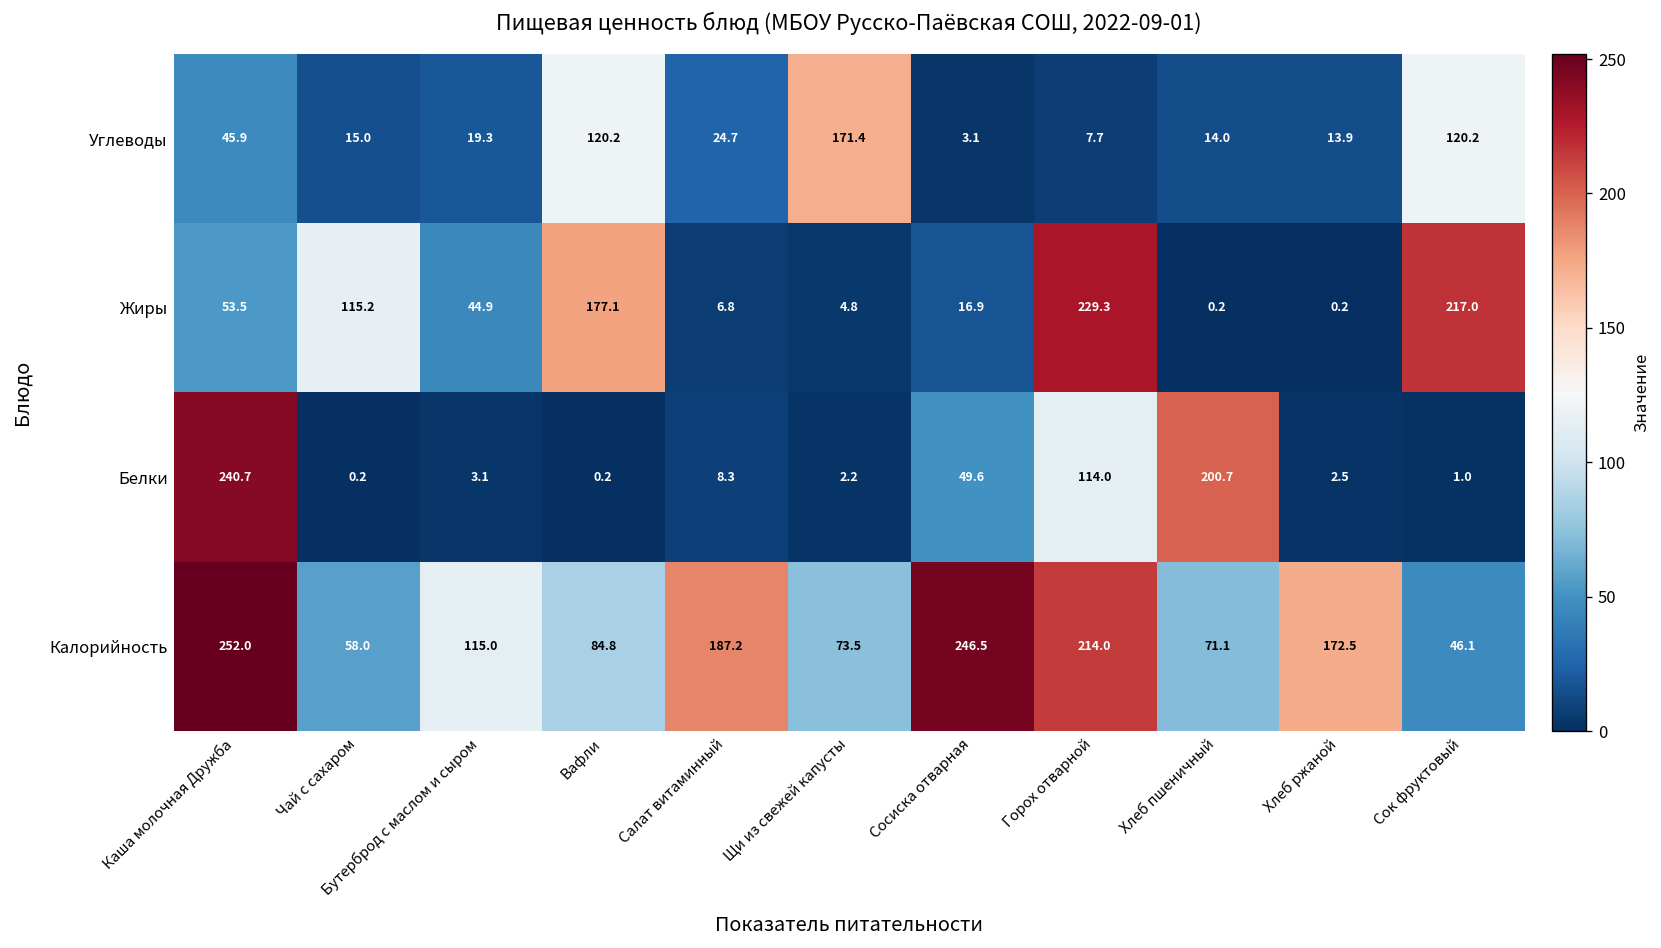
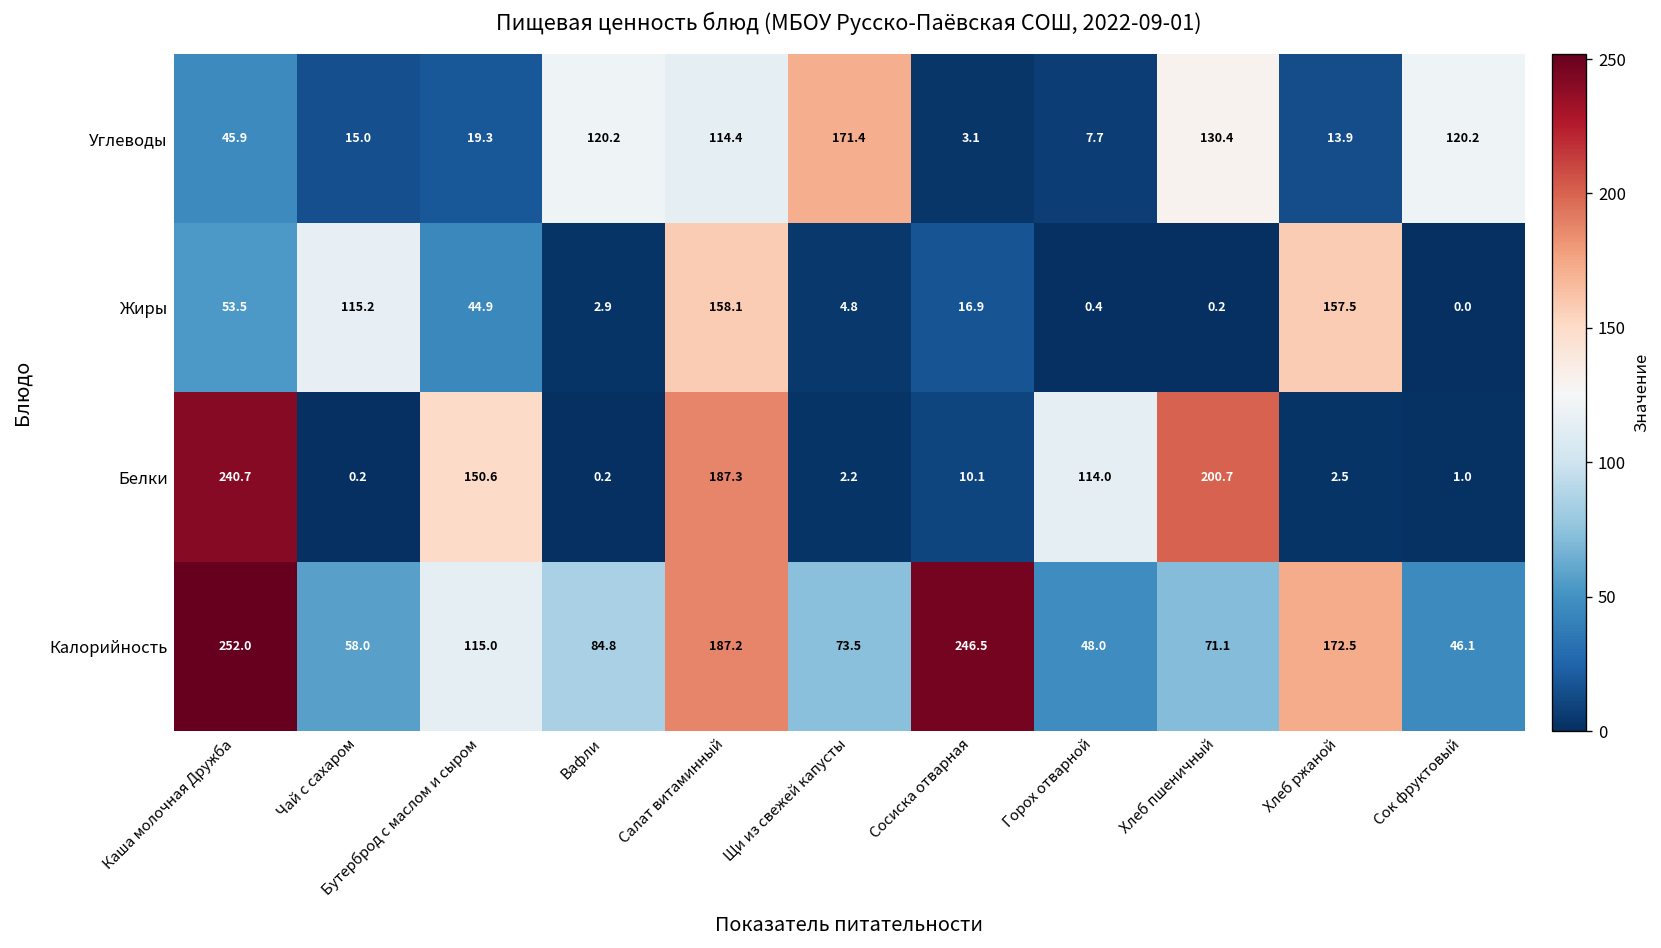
Углеводы, Салат витаминный: 24.7 -> 114.4
Углеводы, Хлеб пшеничный: 14.0 -> 130.4
Жиры, Вафли: 177.1 -> 2.9
Жиры, Салат витаминный: 6.8 -> 158.1
Жиры, Горох отварной: 229.3 -> 0.4
Жиры, Хлеб ржаной: 0.2 -> 157.5
Жиры, Сок фруктовый: 217.0 -> 0.0
Белки, Бутерброд с маслом и сыром: 3.1 -> 150.6
Белки, Салат витаминный: 8.3 -> 187.3
Белки, Сосиска отварная: 49.6 -> 10.1
Калорийность, Горох отварной: 214.0 -> 48.0
